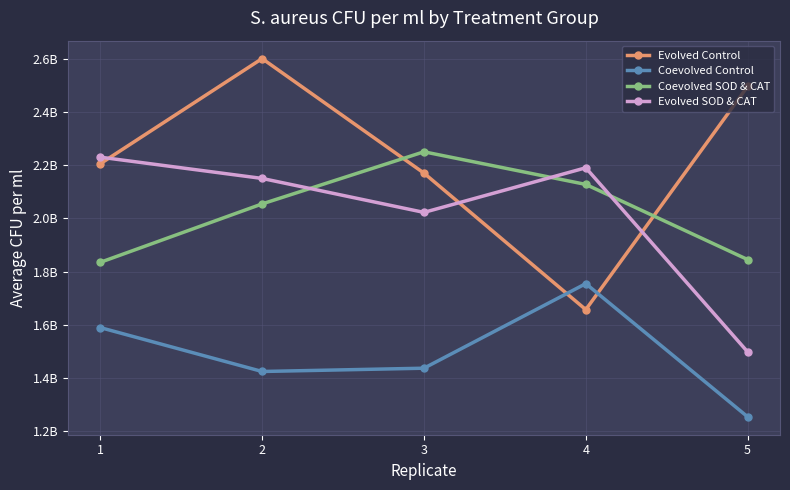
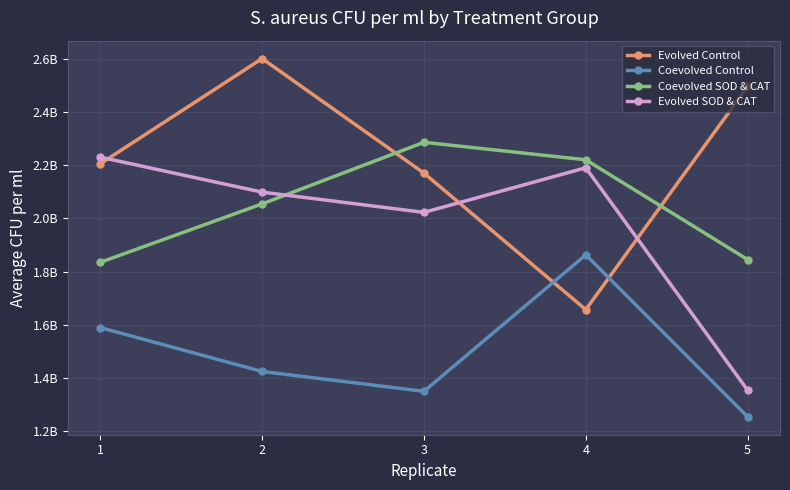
Evolved SOD & CAT, 2: 2150000000 -> 2100000000
Coevolved Control, 3: 1440000000 -> 1350000000
Coevolved SOD & CAT, 3: 2250000000 -> 2290000000
Coevolved Control, 4: 1760000000 -> 1860000000
Coevolved SOD & CAT, 4: 2130000000 -> 2220000000
Evolved SOD & CAT, 5: 1500000000 -> 1360000000
